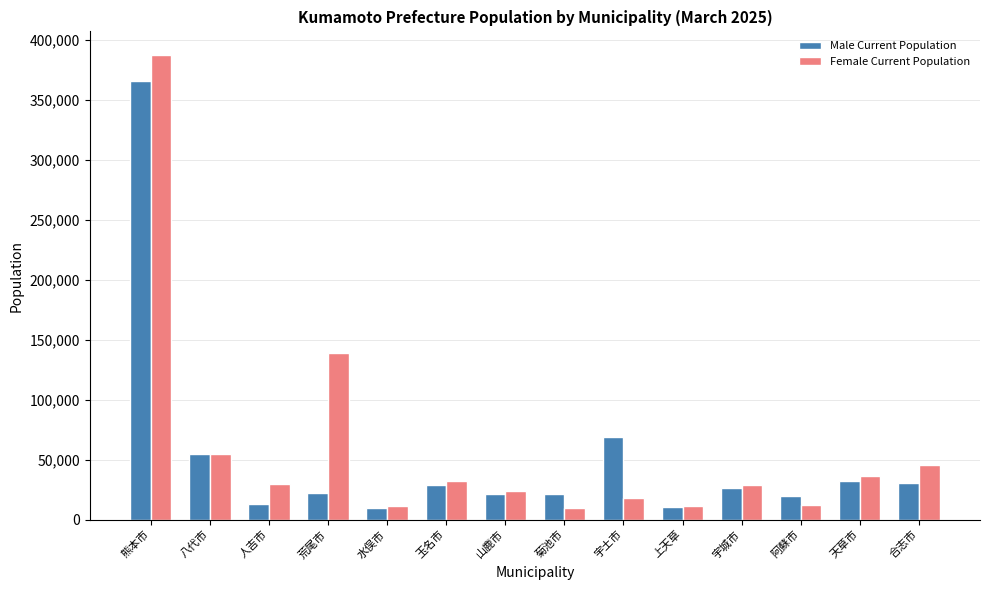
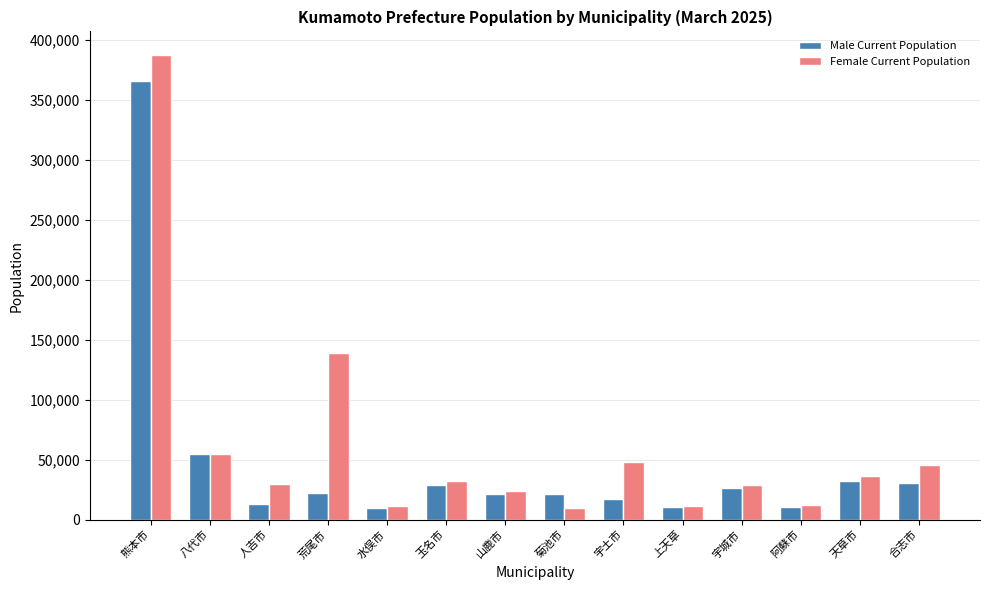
Male Current Population, 宇土市: 69,000 -> 17,000
Female Current Population, 宇土市: 18,000 -> 48,000
Male Current Population, 阿蘇市: 20,000 -> 11,000
